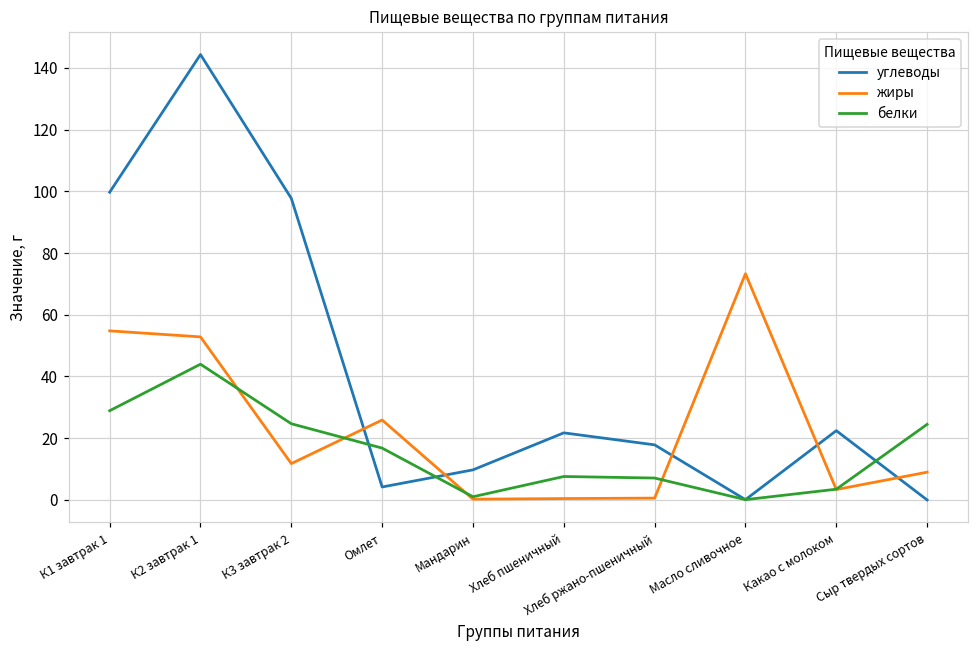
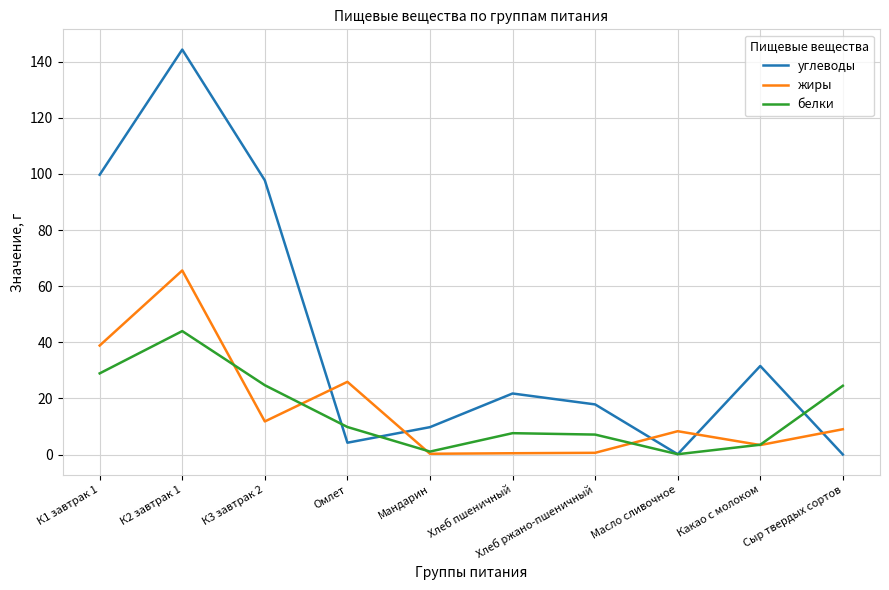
жиры, К1 завтрак 1: 55 -> 39
жиры, К2 завтрак 1: 53 -> 66
белки, Омлет: 17 -> 10
жиры, Масло сливочное: 73 -> 8
углеводы, Какао с молоком: 22 -> 32
